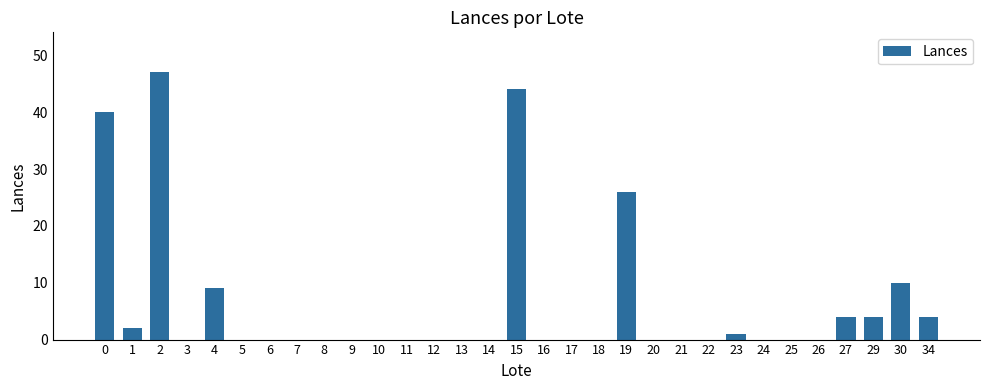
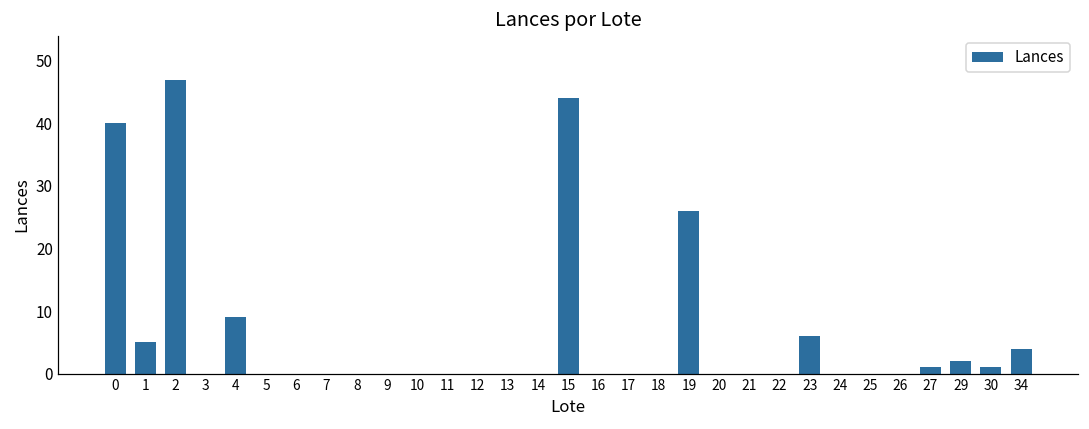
1: 2 -> 5
23: 1 -> 6
27: 4 -> 1
29: 4 -> 2
30: 10 -> 1
